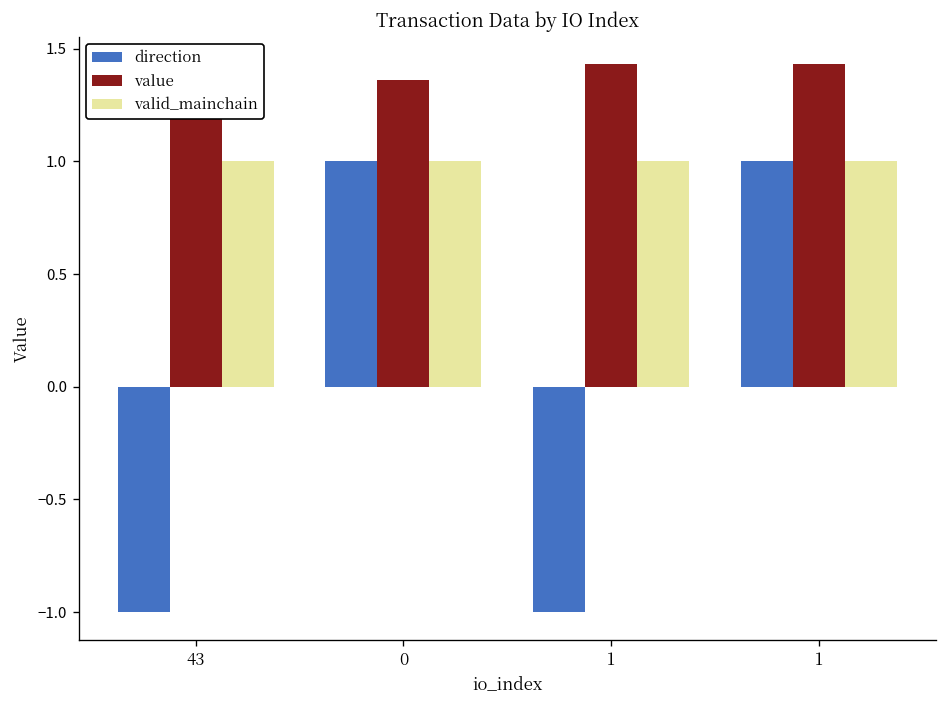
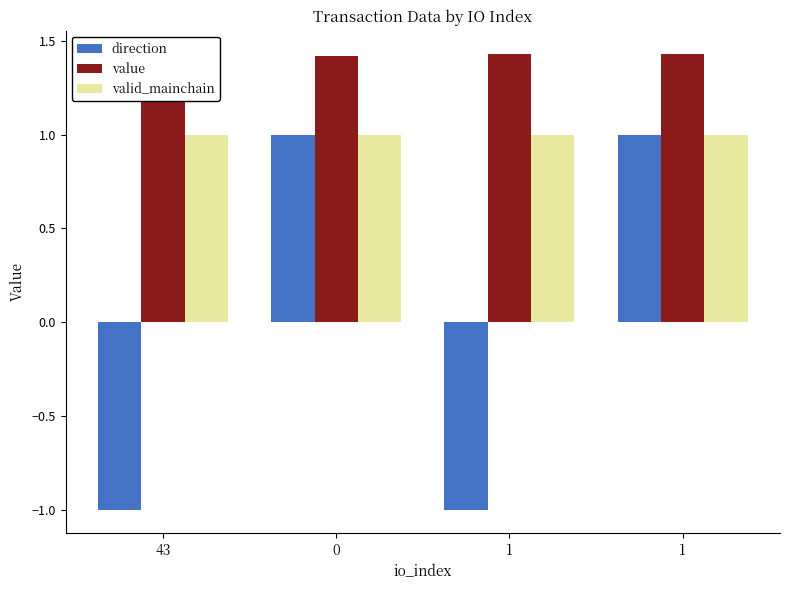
value, 0: 1.36 -> 1.42
